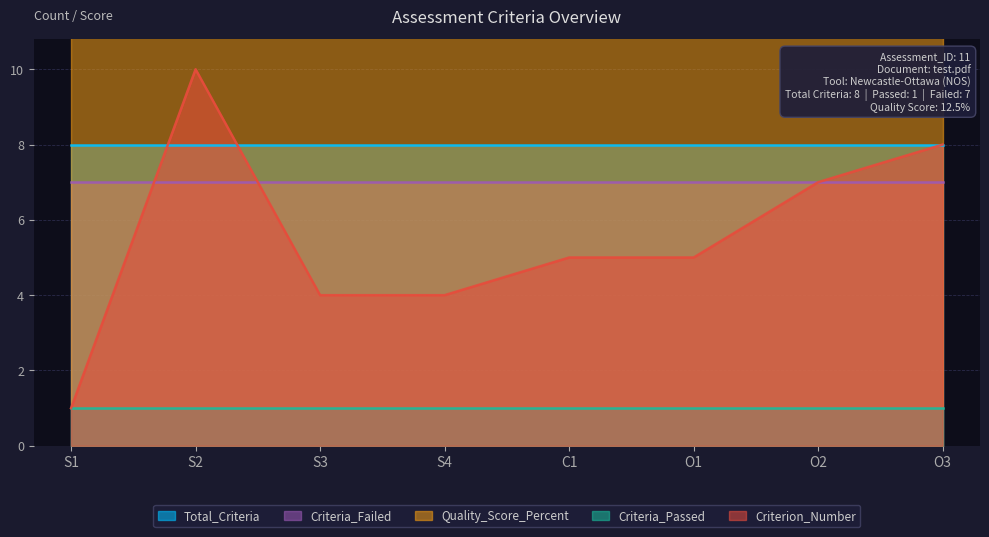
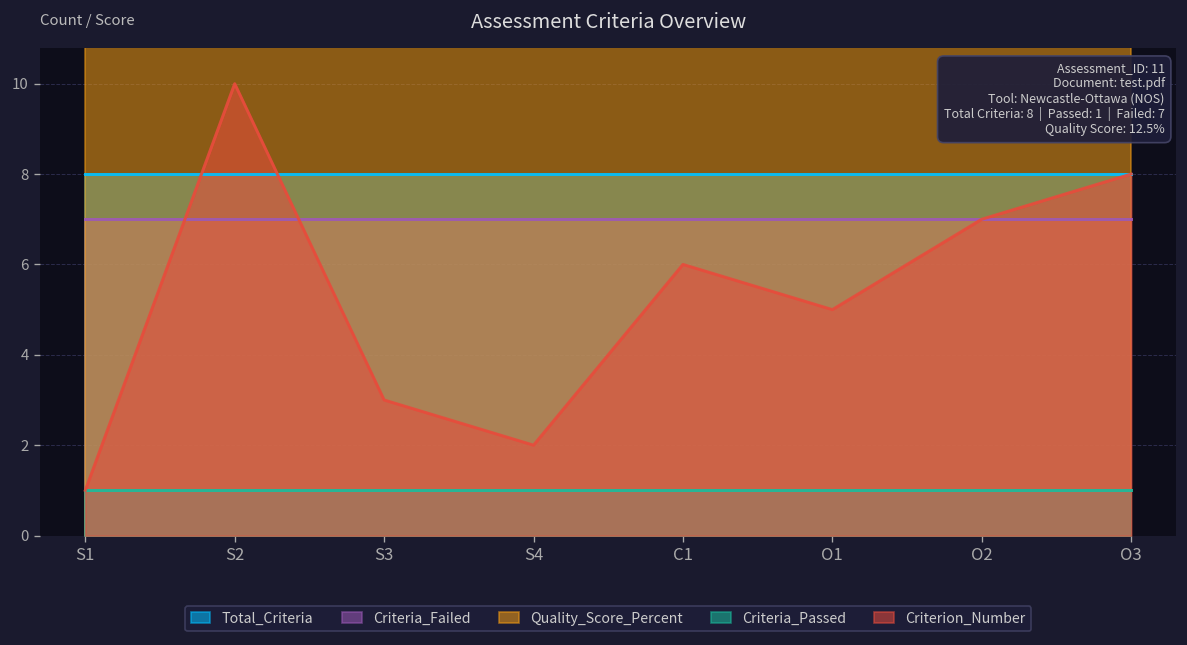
Criterion_Number, S3: 4 -> 3
Criterion_Number, S4: 4 -> 2
Criterion_Number, C1: 5 -> 6
